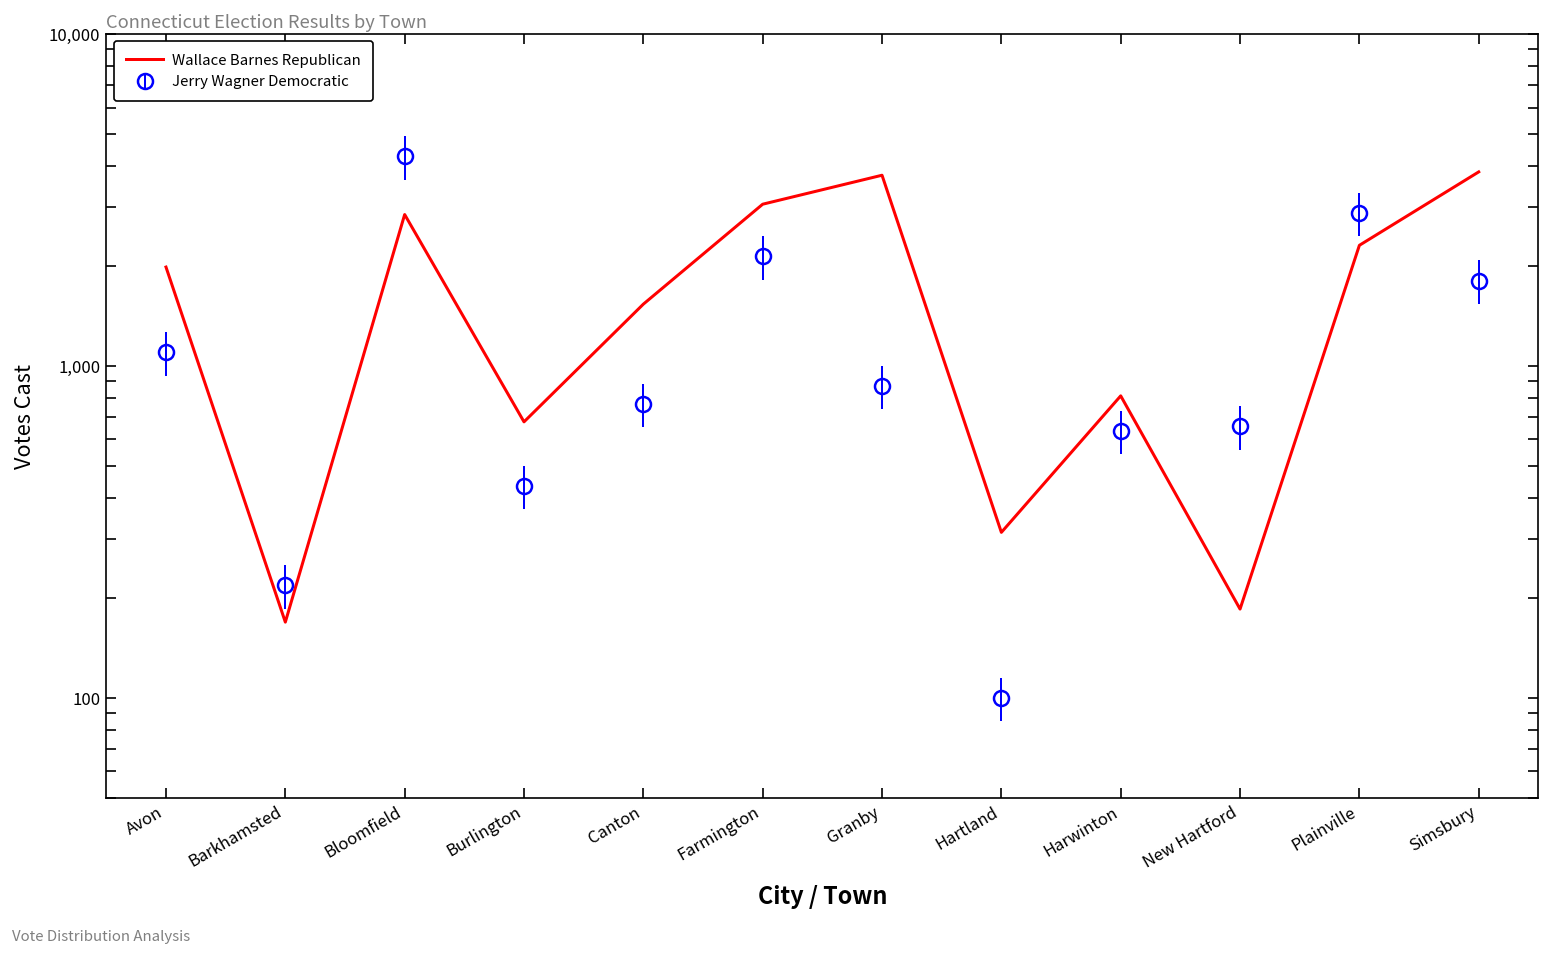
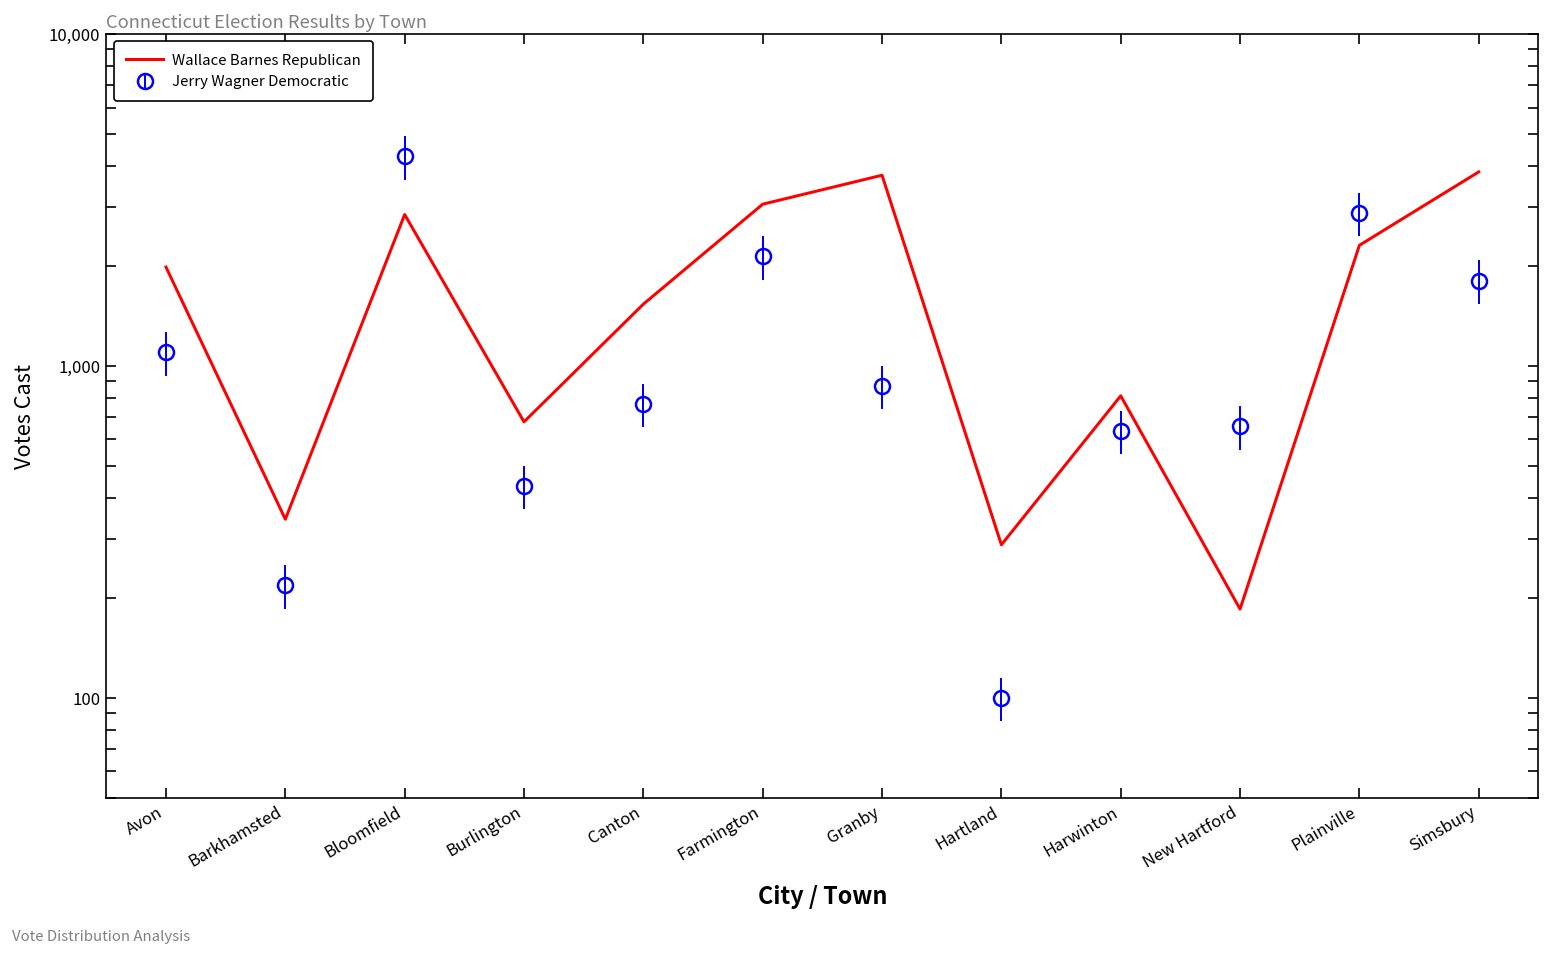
Wallace Barnes Republican, Barkhamsted: 170 -> 350
Wallace Barnes Republican, Hartland: 320 -> 290
